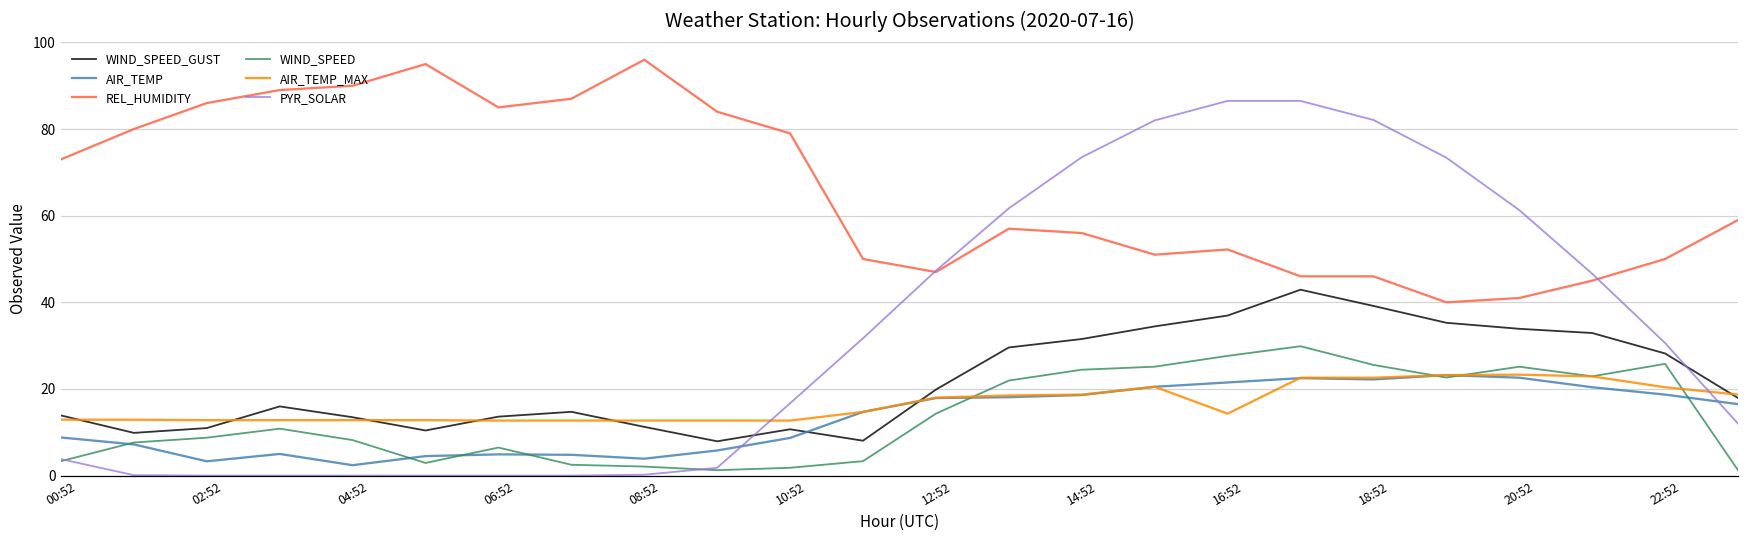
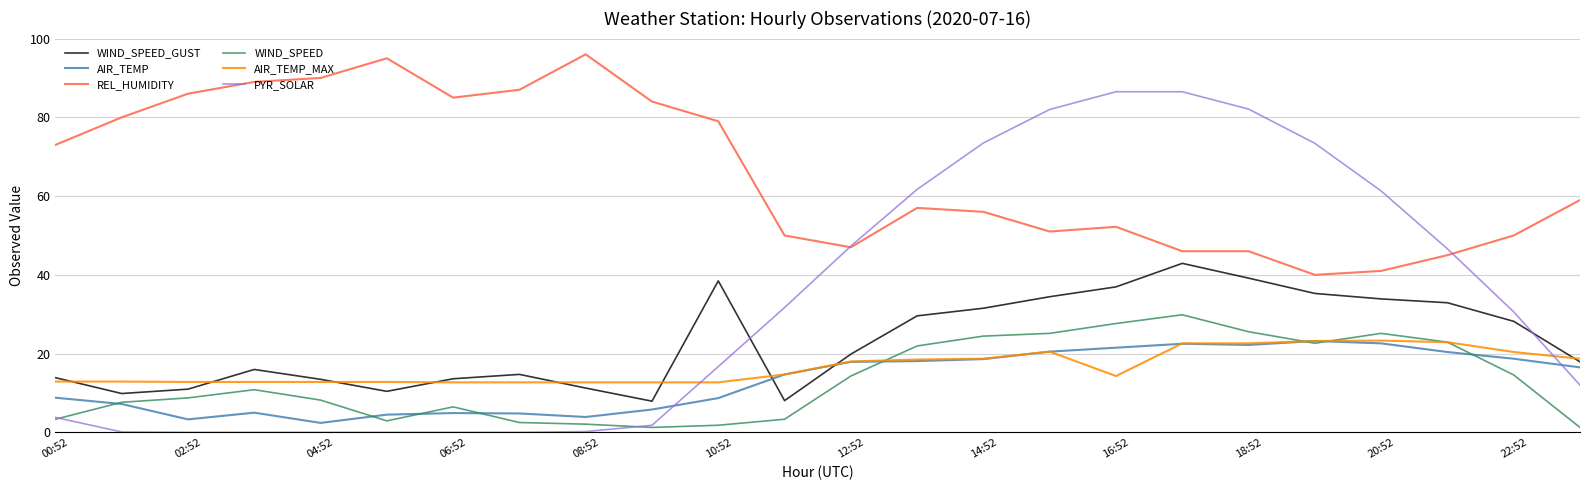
WIND_SPEED_GUST, 10:52: 11 -> 38
WIND_SPEED, 22:52: 26 -> 15
